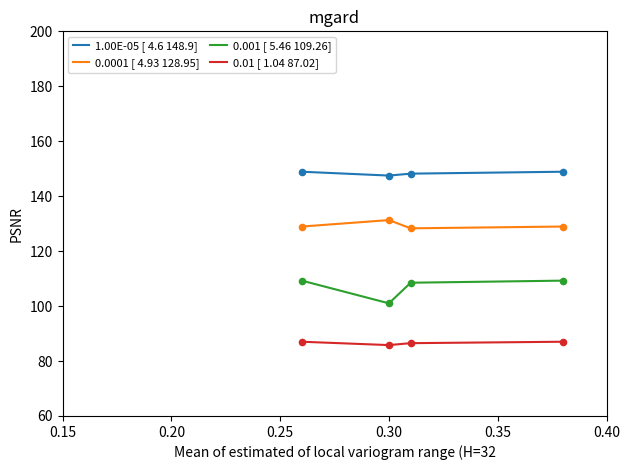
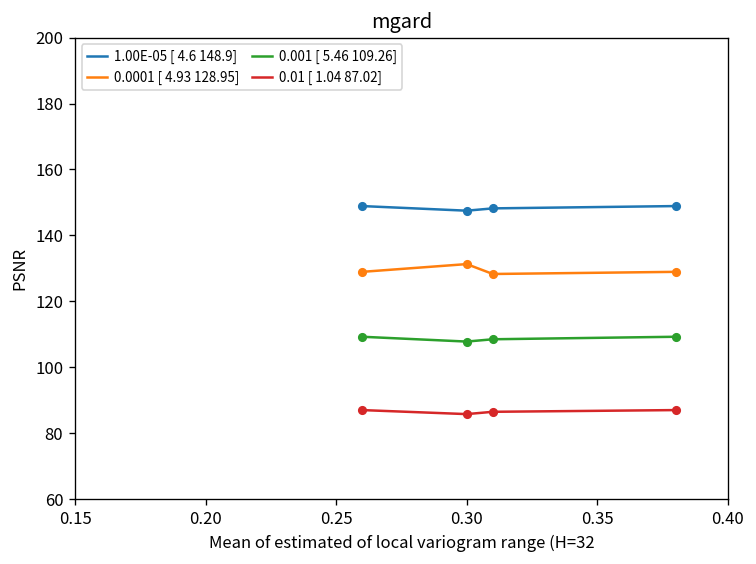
0.001 [ 5.46 109.26], 0.30: 101 -> 108
